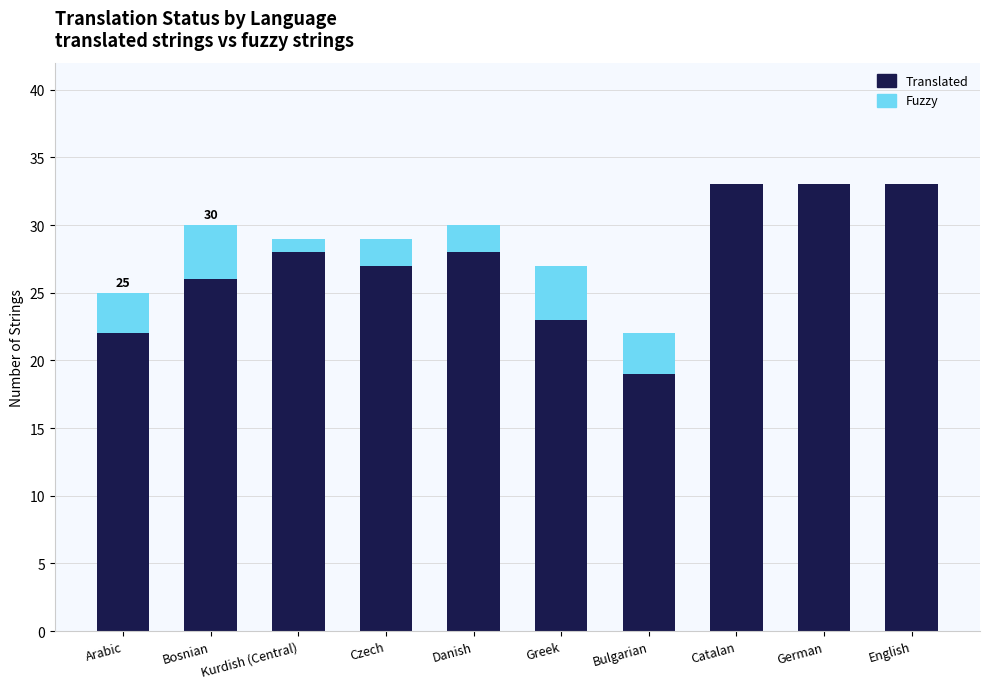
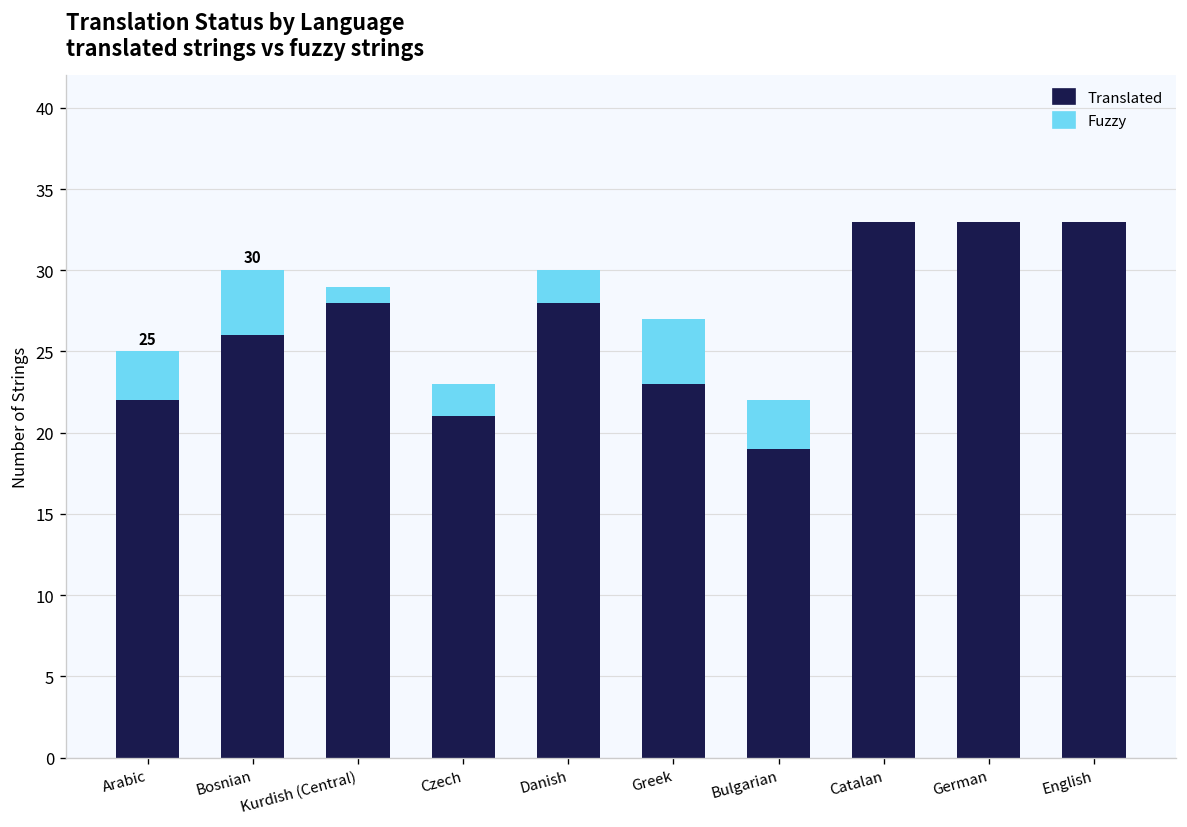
Translated, Czech: 27 -> 21
